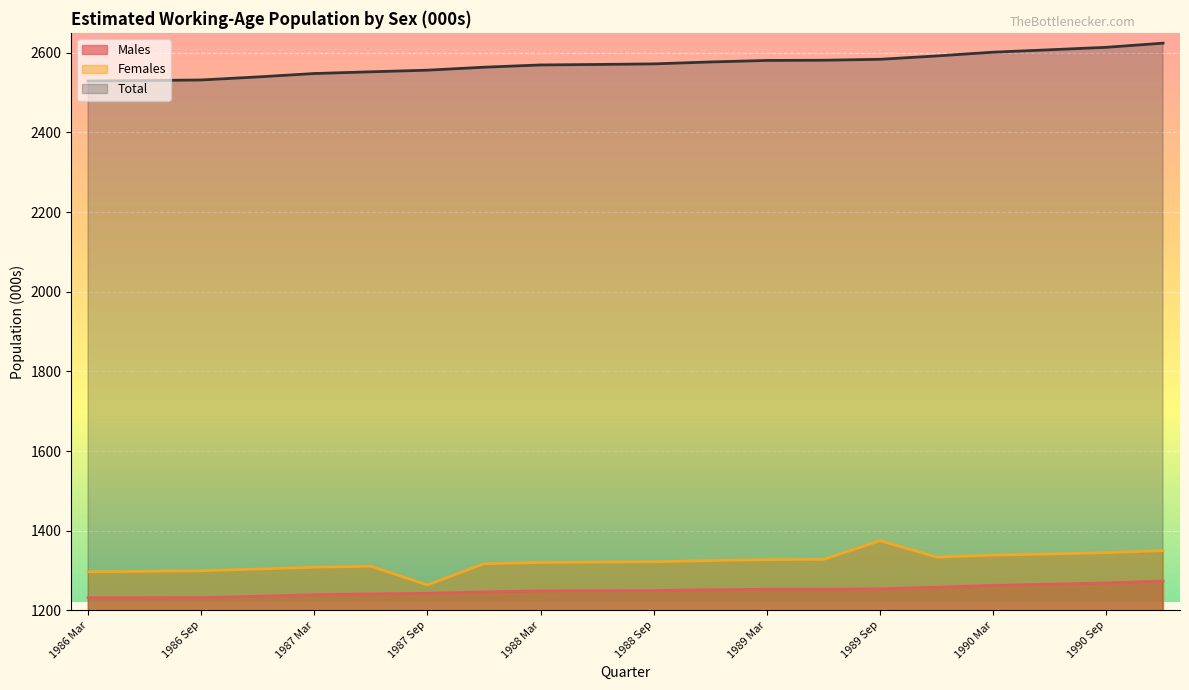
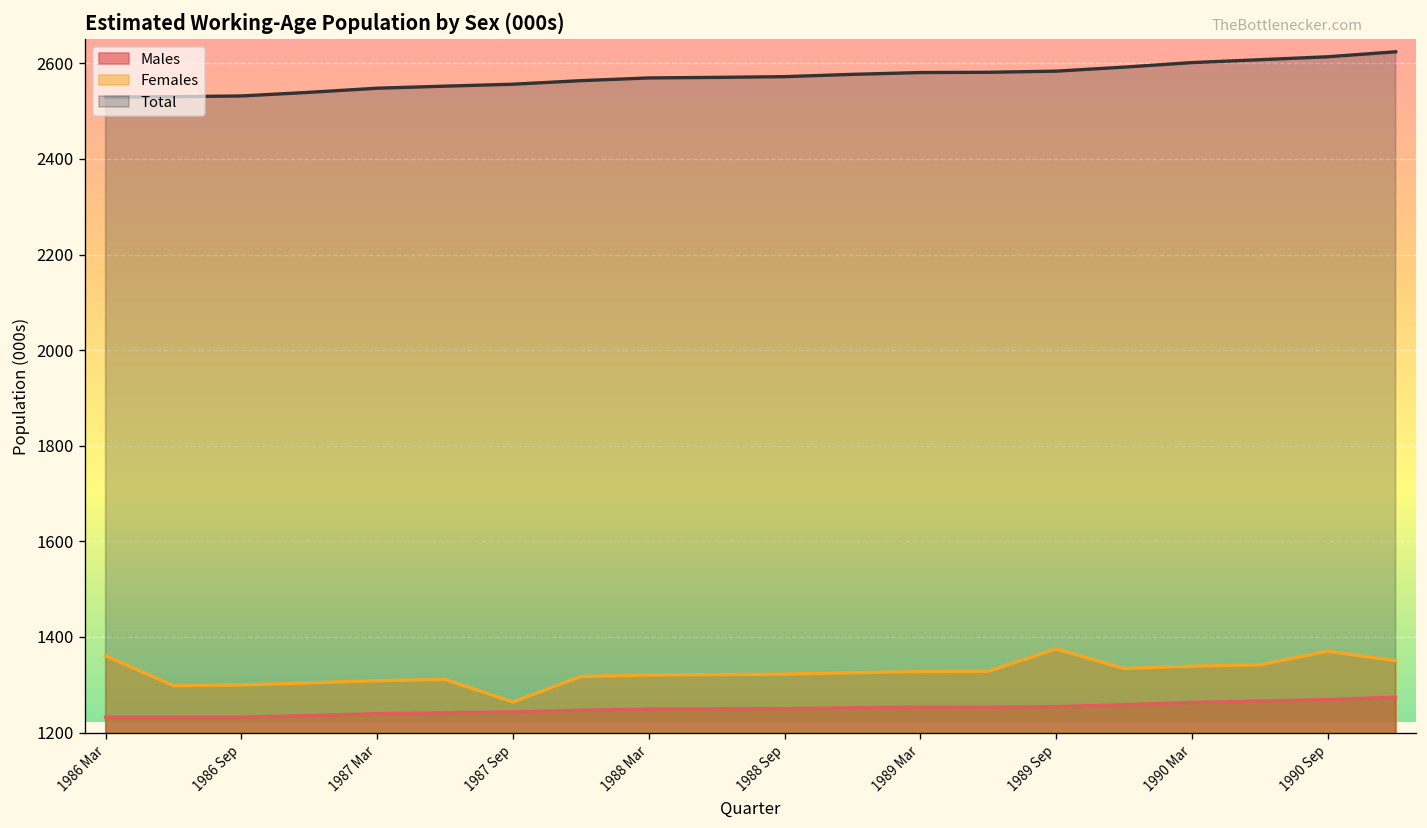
Females, 1986 Mar: 1300 -> 1360
Females, 1990 Sep: 1340 -> 1370
